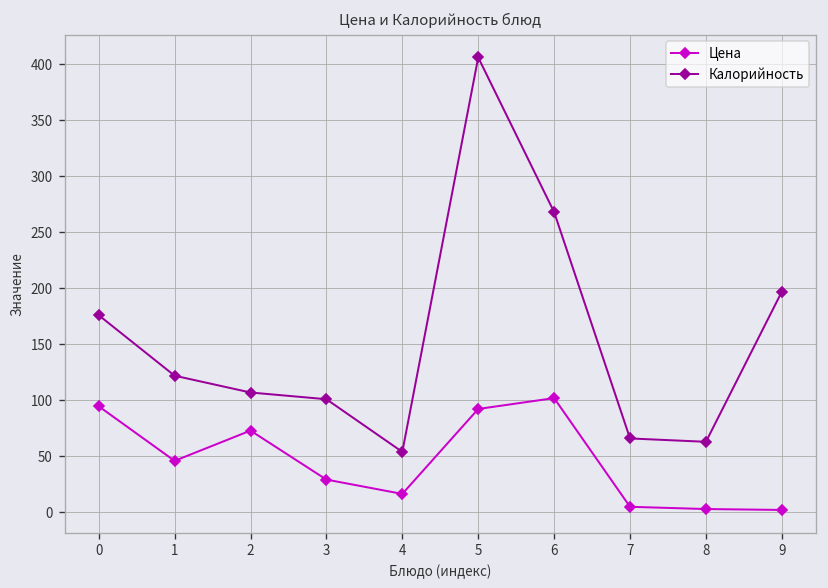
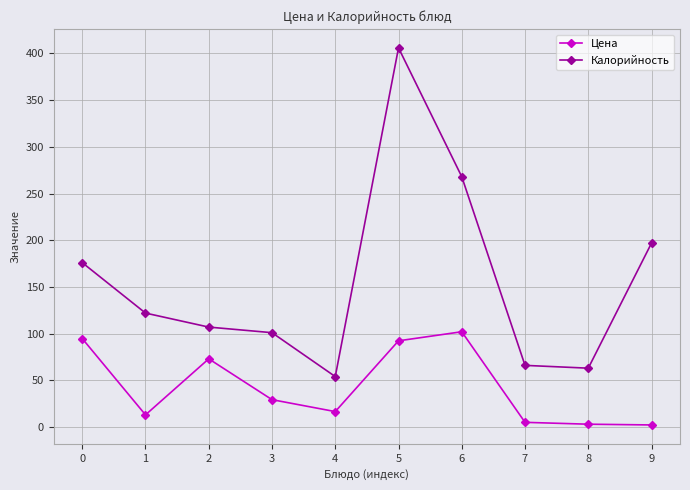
Цена, 1: 50 -> 10
